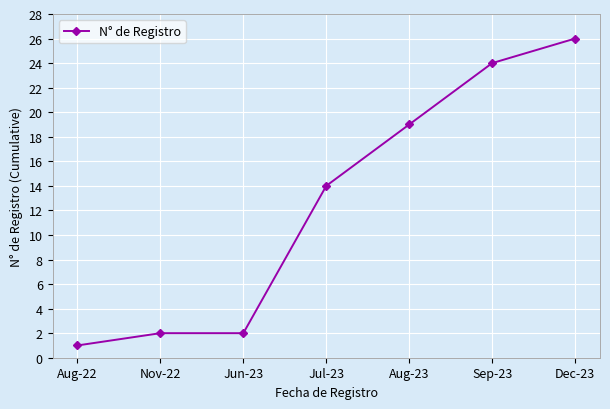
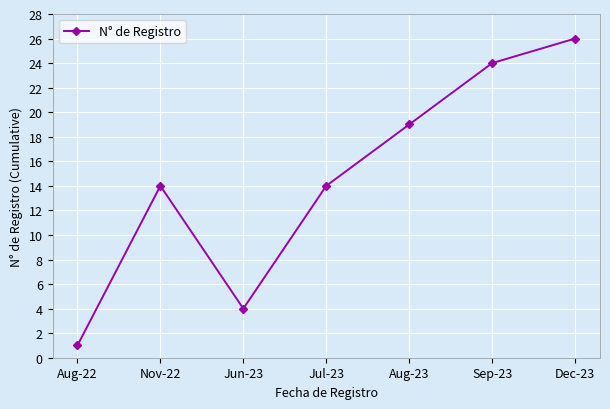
Nov-22: 2 -> 14
Jun-23: 2 -> 4
